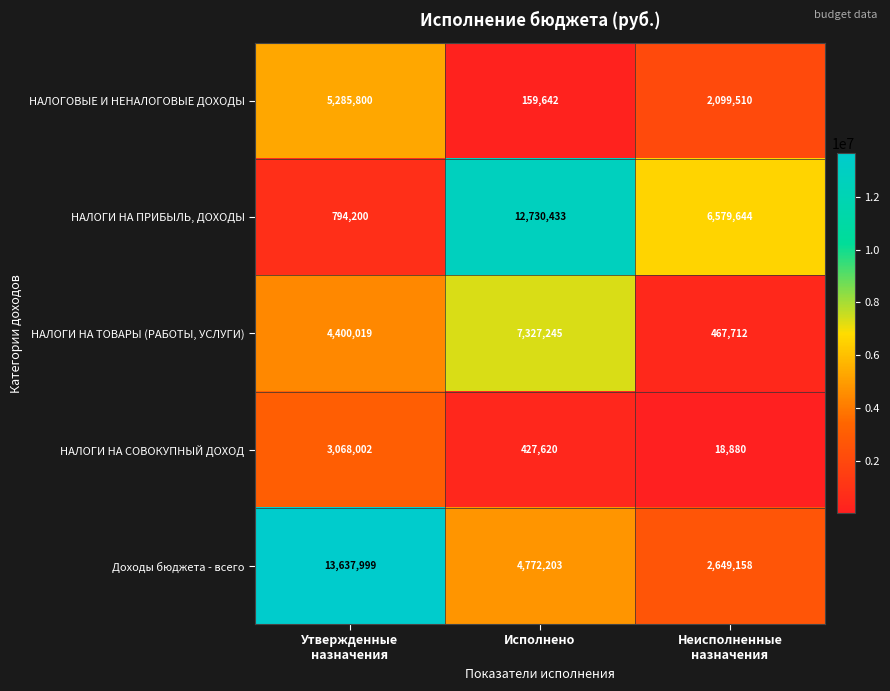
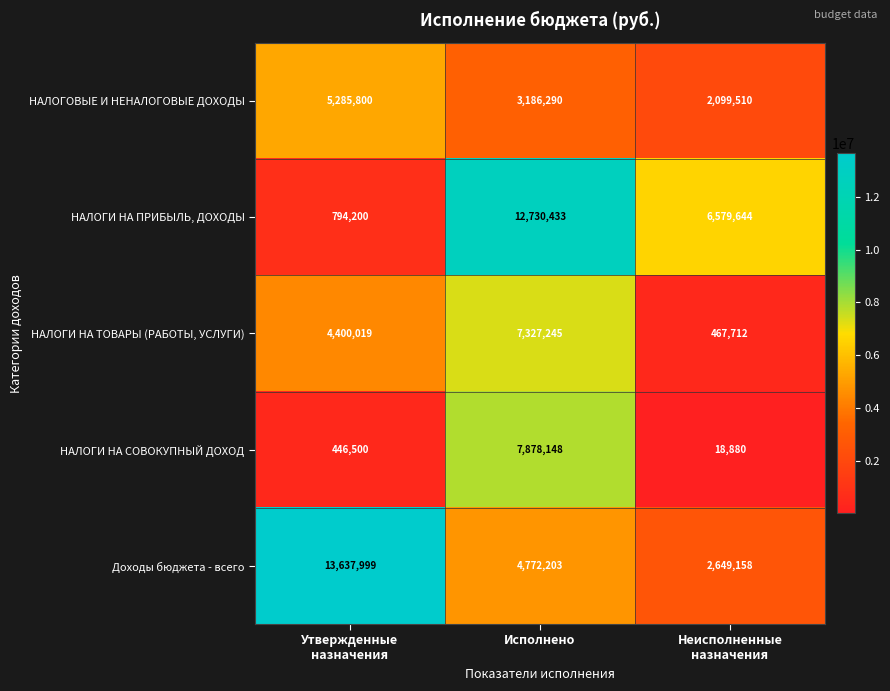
НАЛОГОВЫЕ И НЕНАЛОГОВЫЕ ДОХОДЫ, Исполнено: 159,642 -> 3,186,290
НАЛОГИ НА СОВОКУПНЫЙ ДОХОД, Утвержденные назначения: 3,068,002 -> 446,500
НАЛОГИ НА СОВОКУПНЫЙ ДОХОД, Исполнено: 427,620 -> 7,878,148
